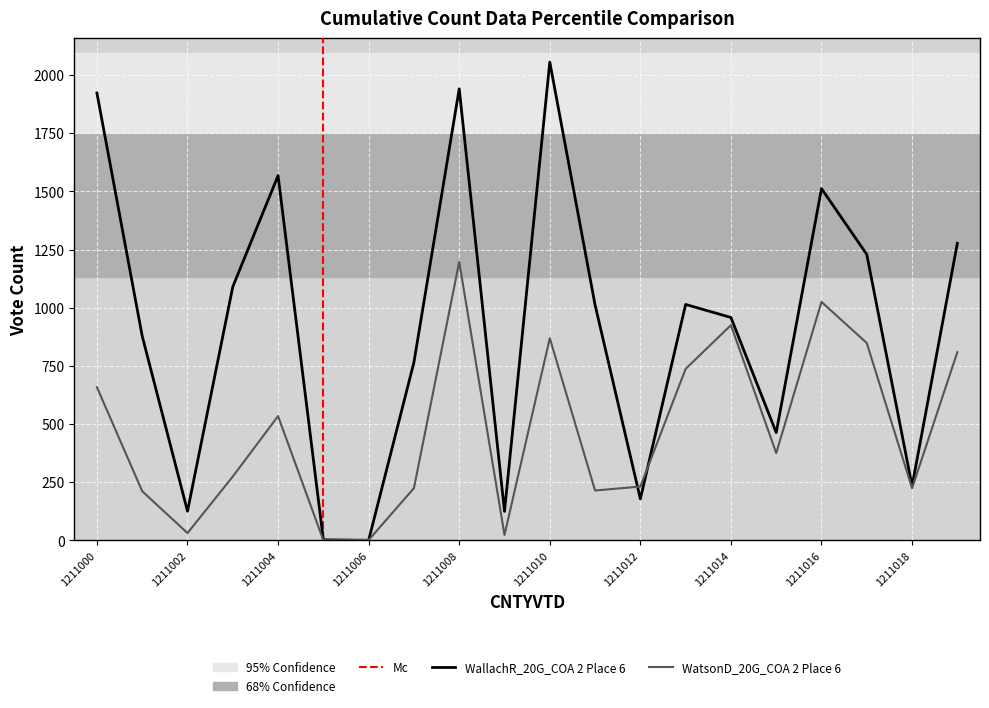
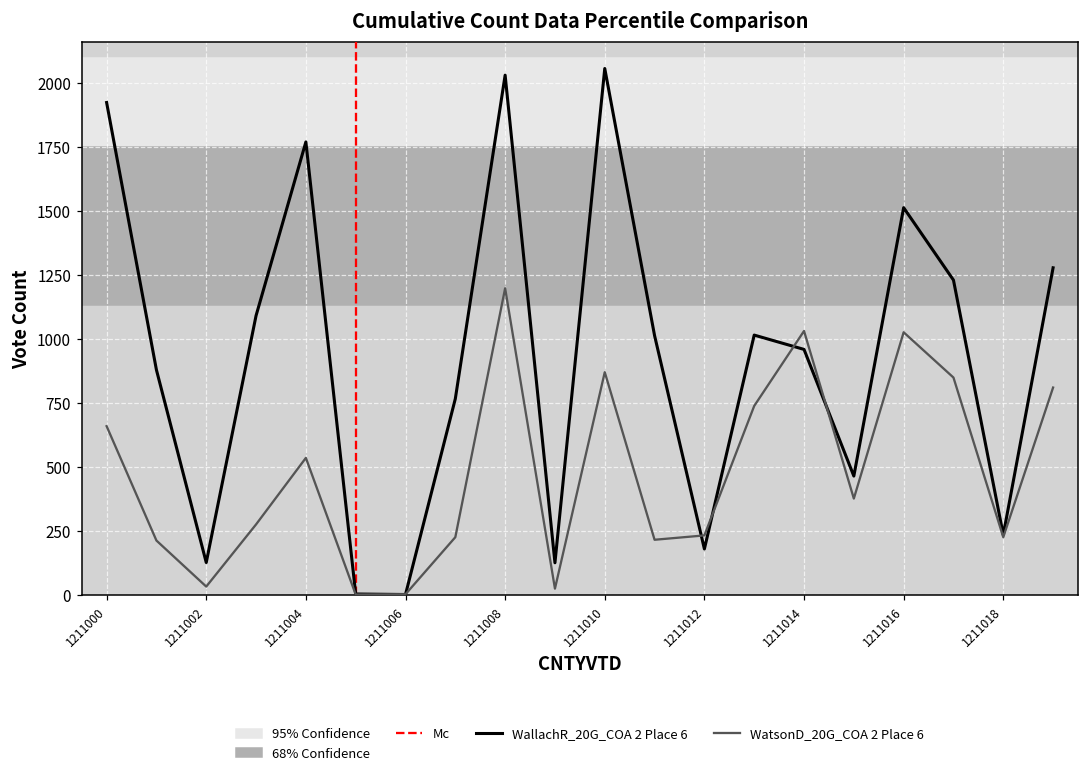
WallachR_20G_COA 2 Place 6, 1211004: 1570 -> 1770
WallachR_20G_COA 2 Place 6, 1211008: 1940 -> 2030
WatsonD_20G_COA 2 Place 6, 1211014: 930 -> 1030
